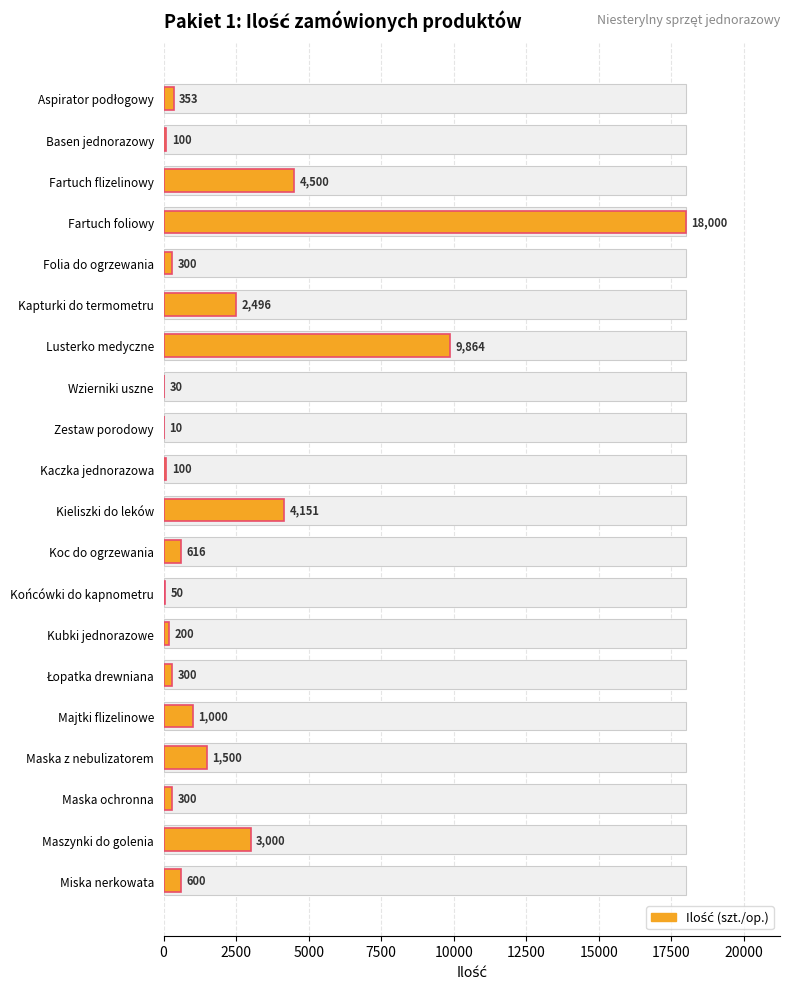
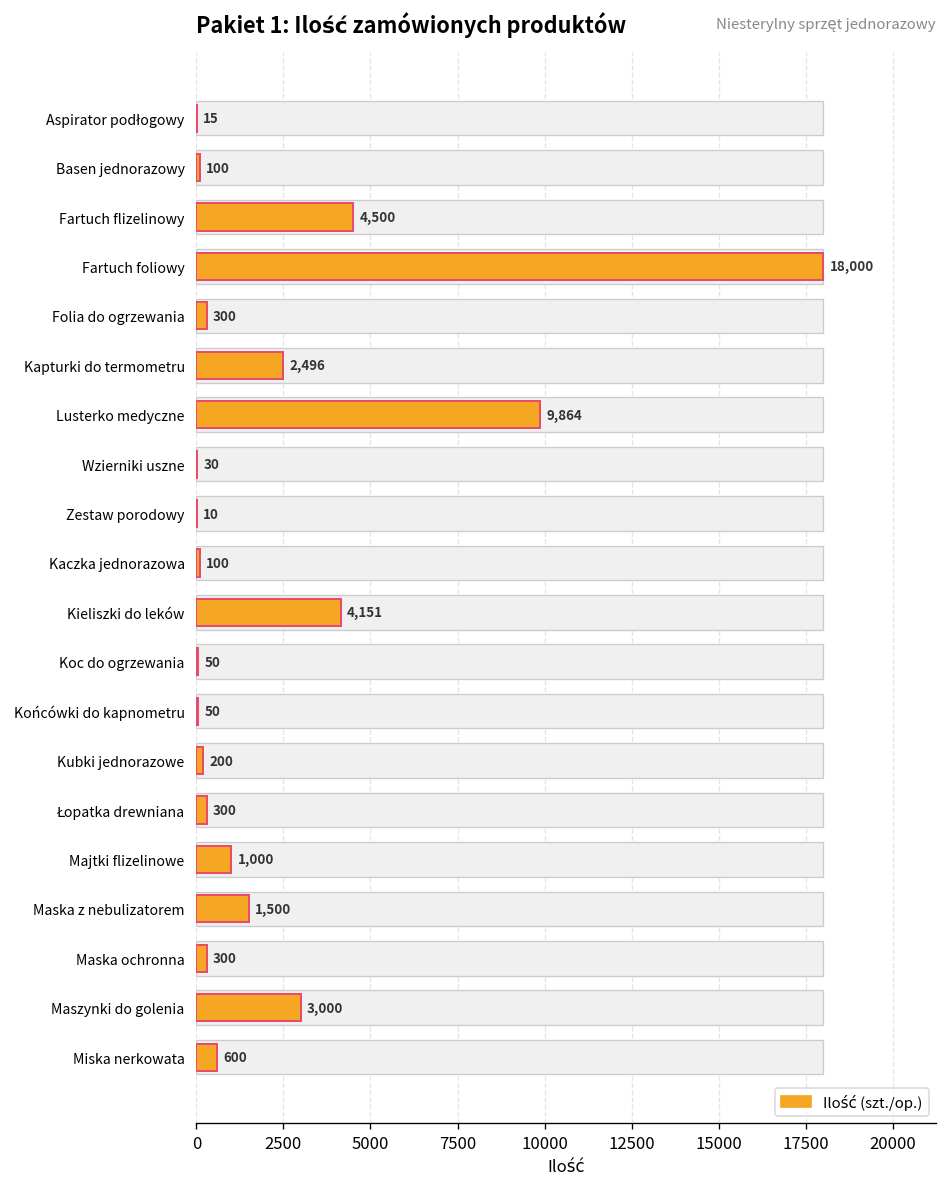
Ilość (szt./op.), Aspirator podłogowy: 353 -> 15
Ilość (szt./op.), Koc do ogrzewania: 616 -> 50
